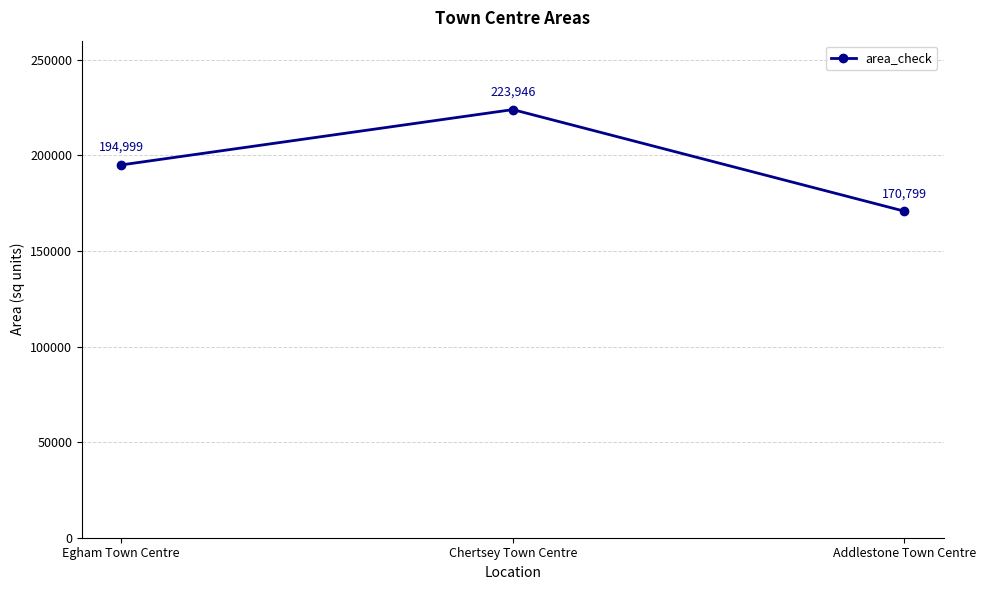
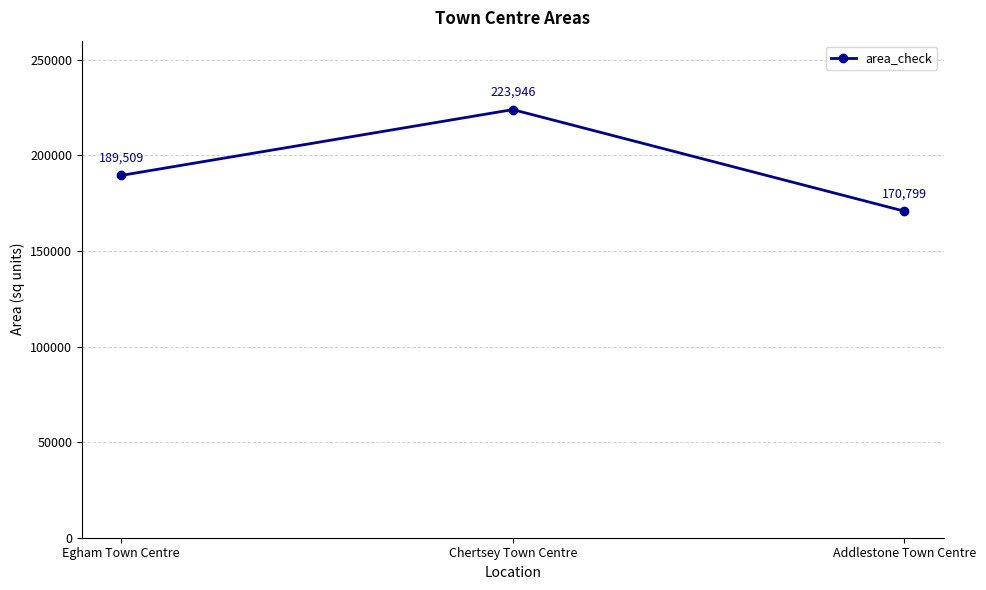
Egham Town Centre: 194,999 -> 189,509
